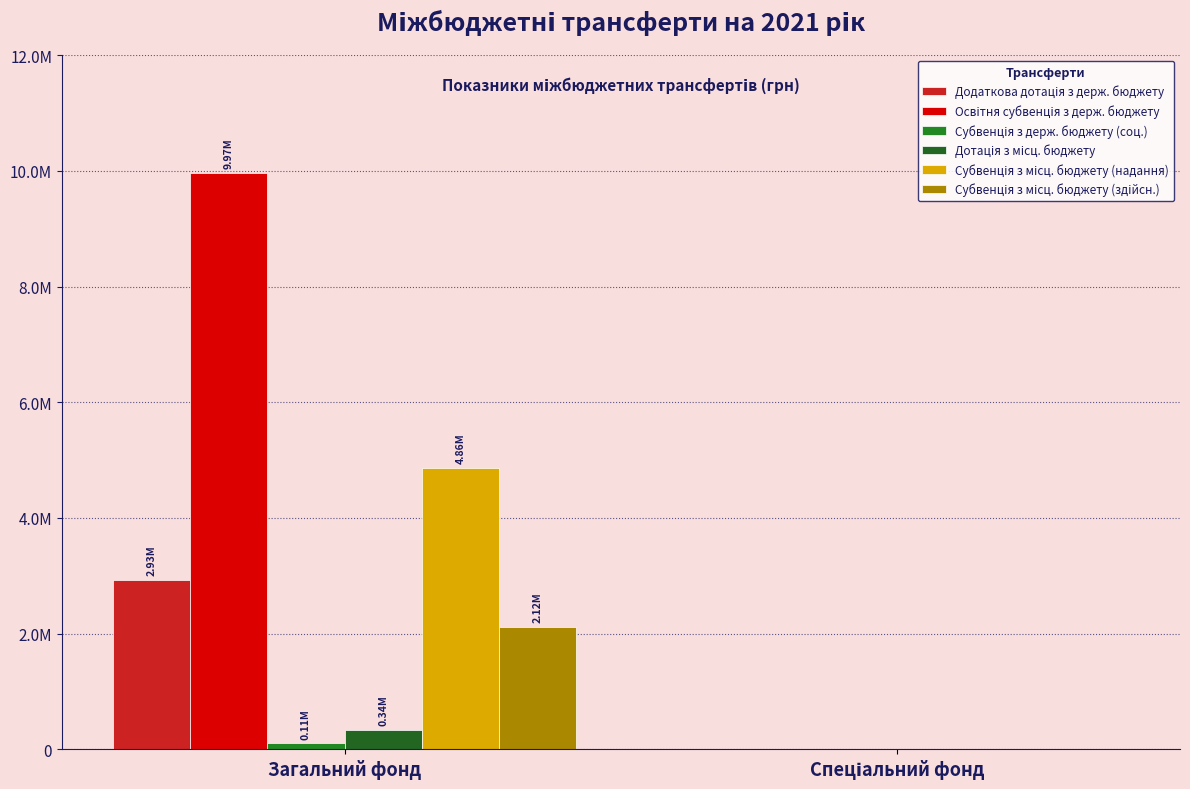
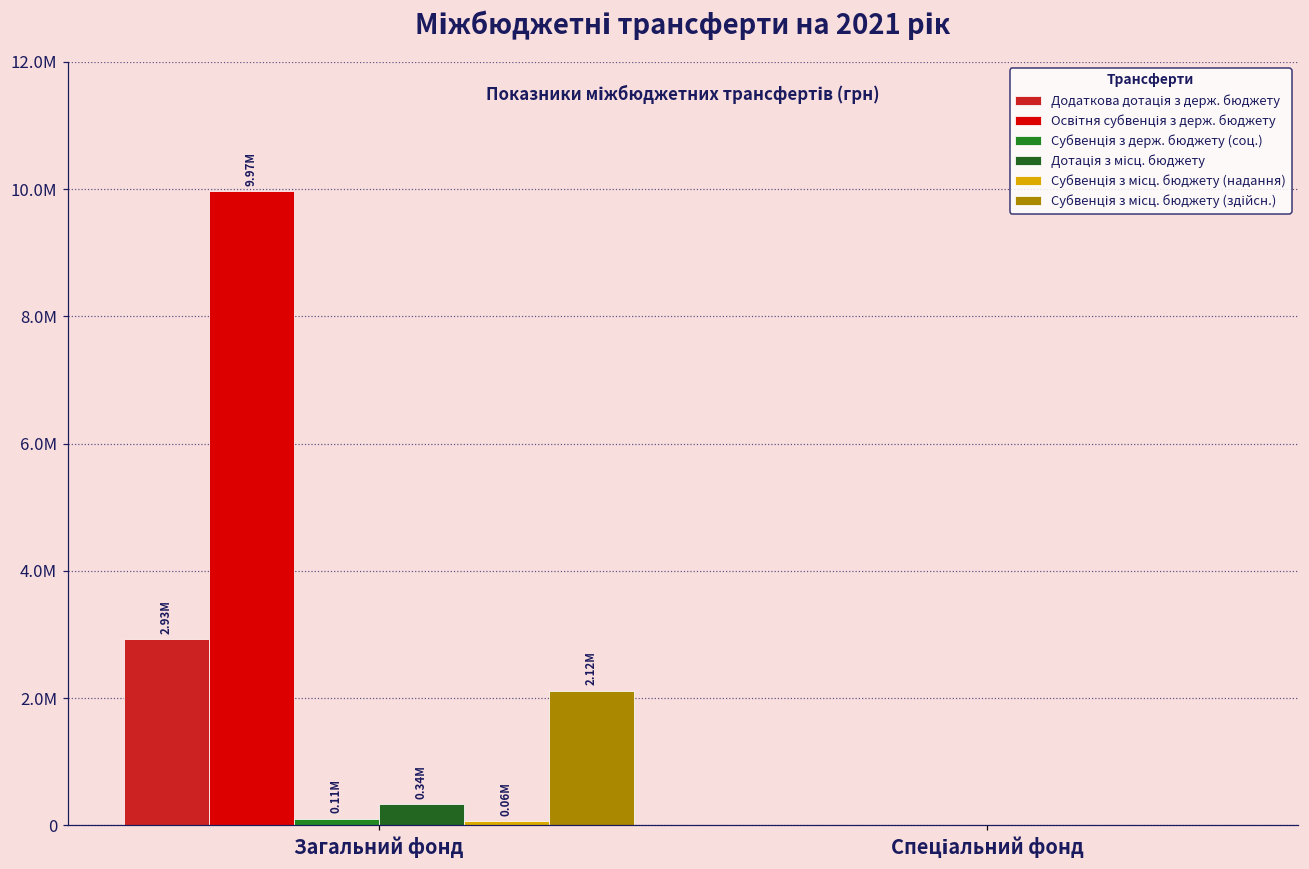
Субвенція з місц. бюджету (надання), Загальний фонд: 4.86M -> 0.06M
